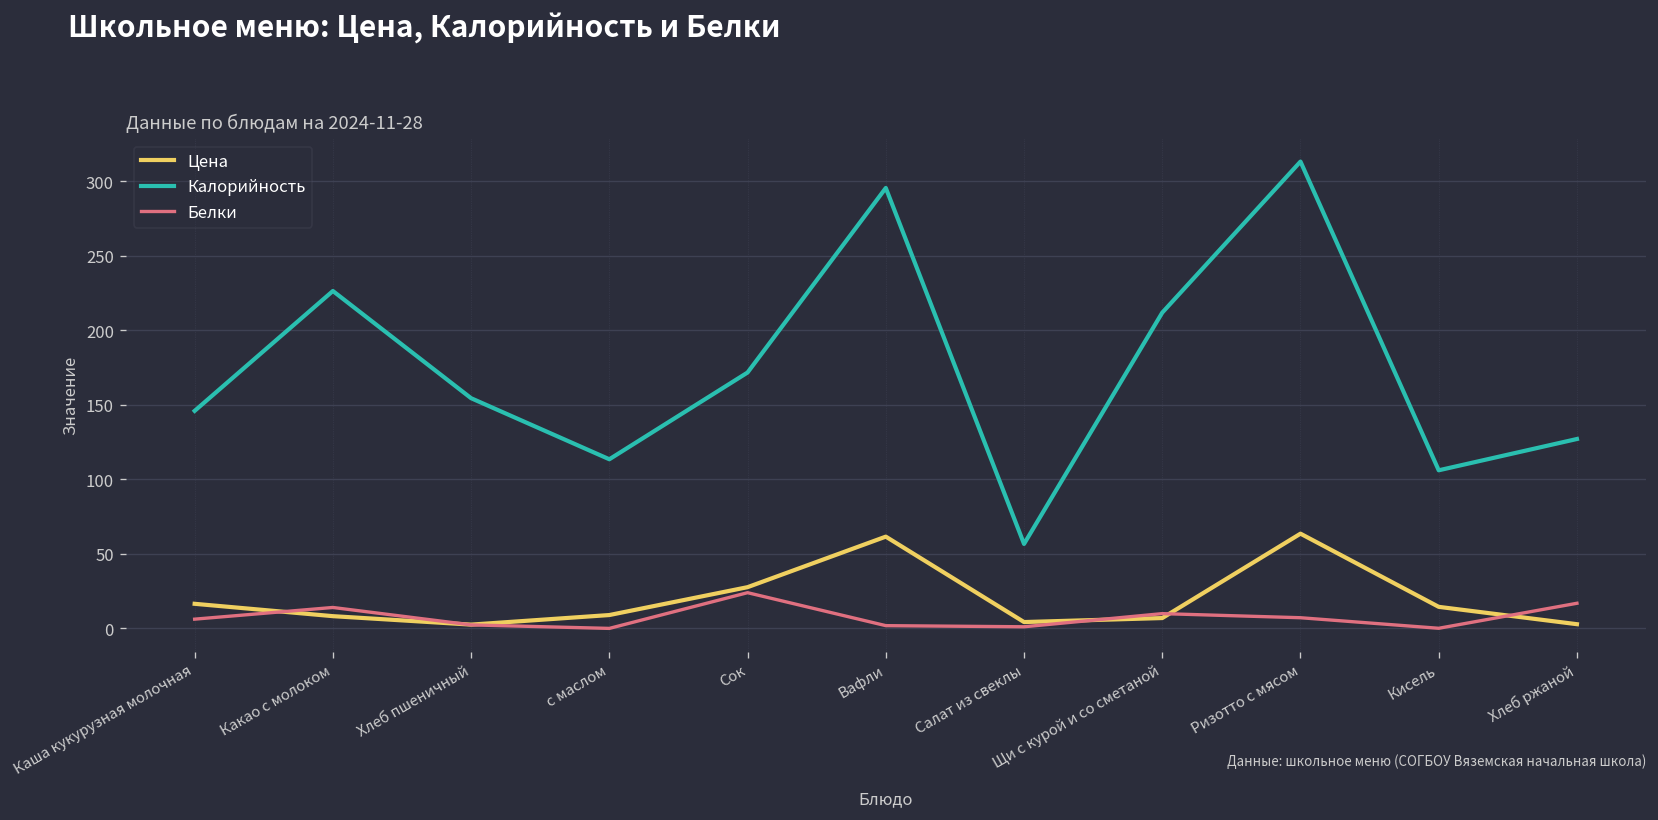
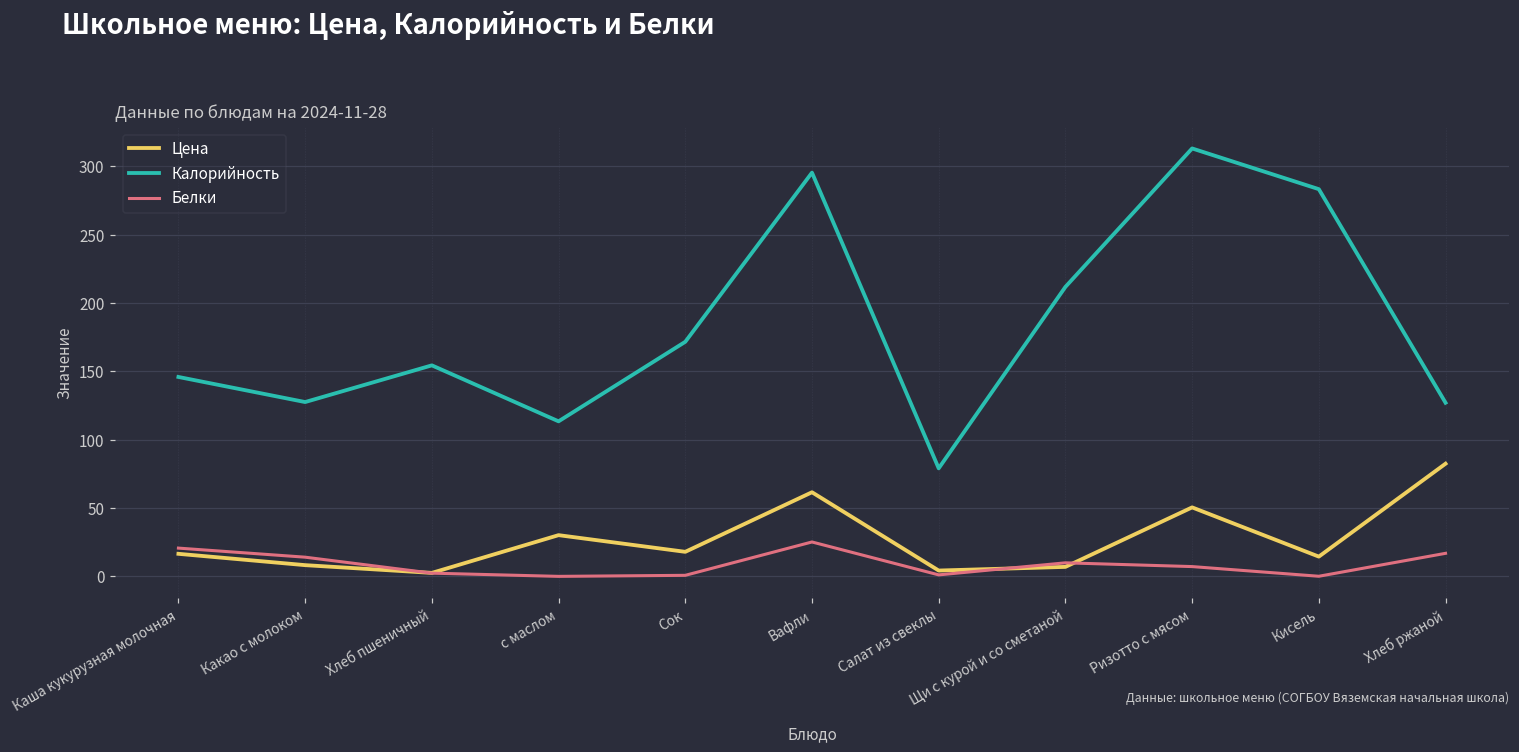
Белки, Каша кукурузная молочная: 6 -> 21
Калорийность, Какао с молоком: 226 -> 128
Цена, с маслом: 9 -> 30
Цена, Сок: 28 -> 18
Белки, Сок: 24 -> 1
Белки, Вафли: 2 -> 25
Калорийность, Салат из свеклы: 57 -> 79
Цена, Ризотто с мясом: 64 -> 51
Калорийность, Кисель: 106 -> 283
Цена, Хлеб ржаной: 3 -> 82
